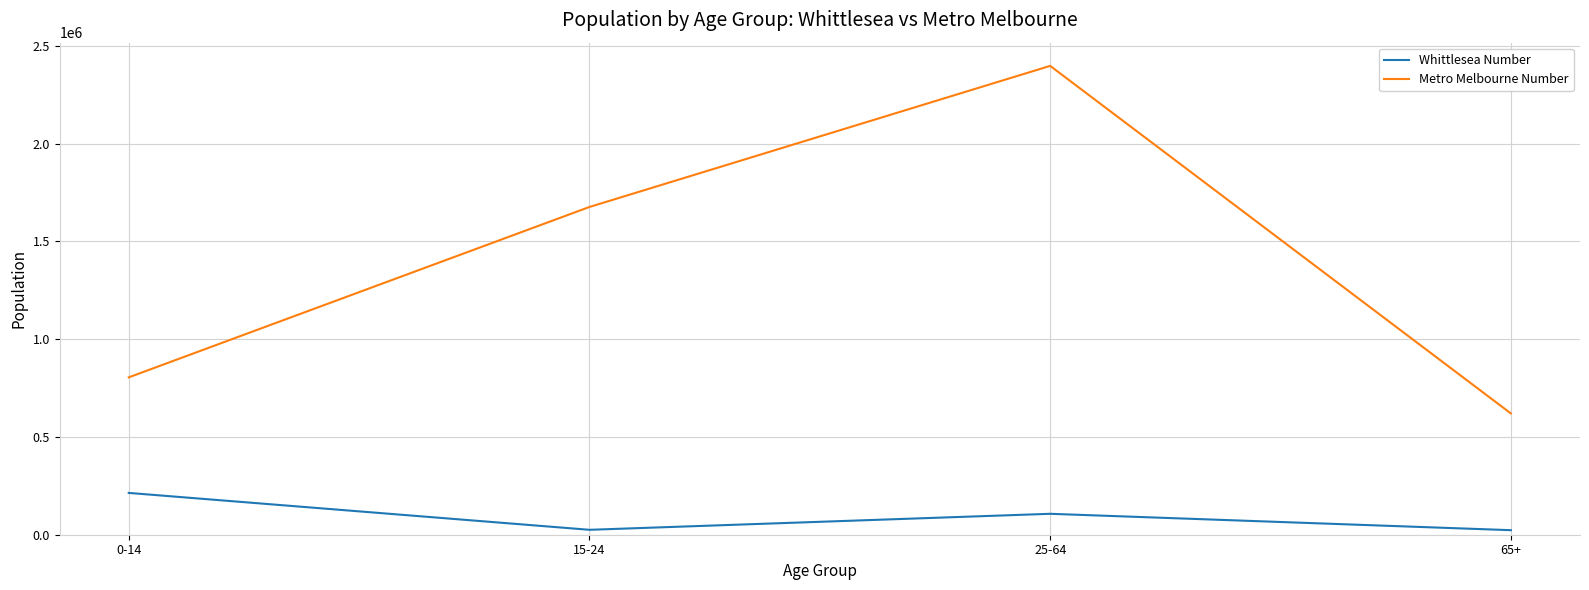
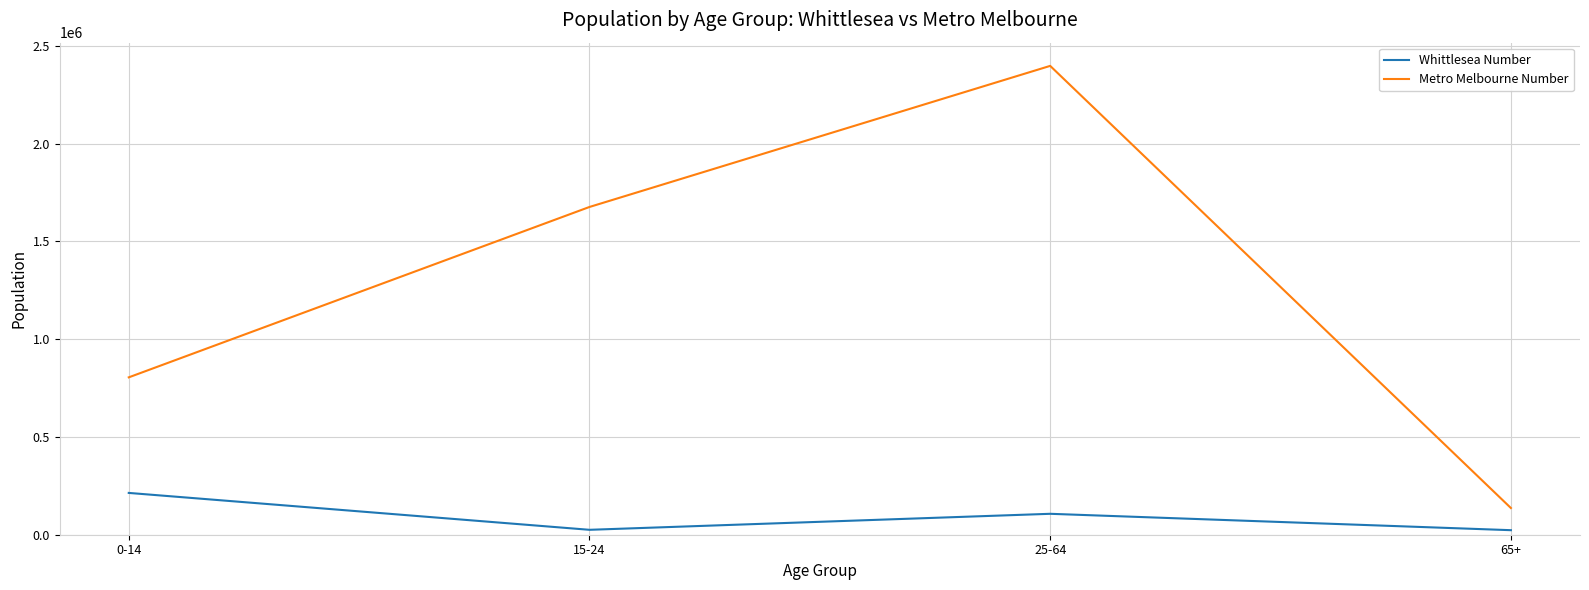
Metro Melbourne Number, 65+: 620000 -> 140000
